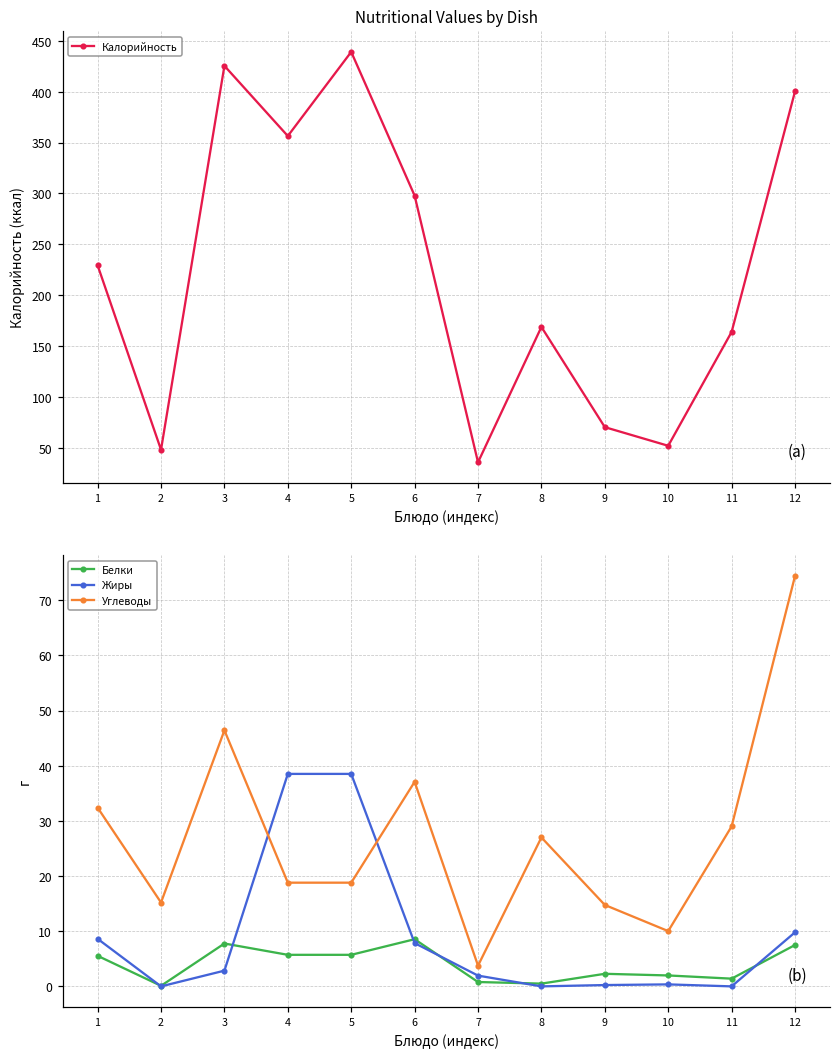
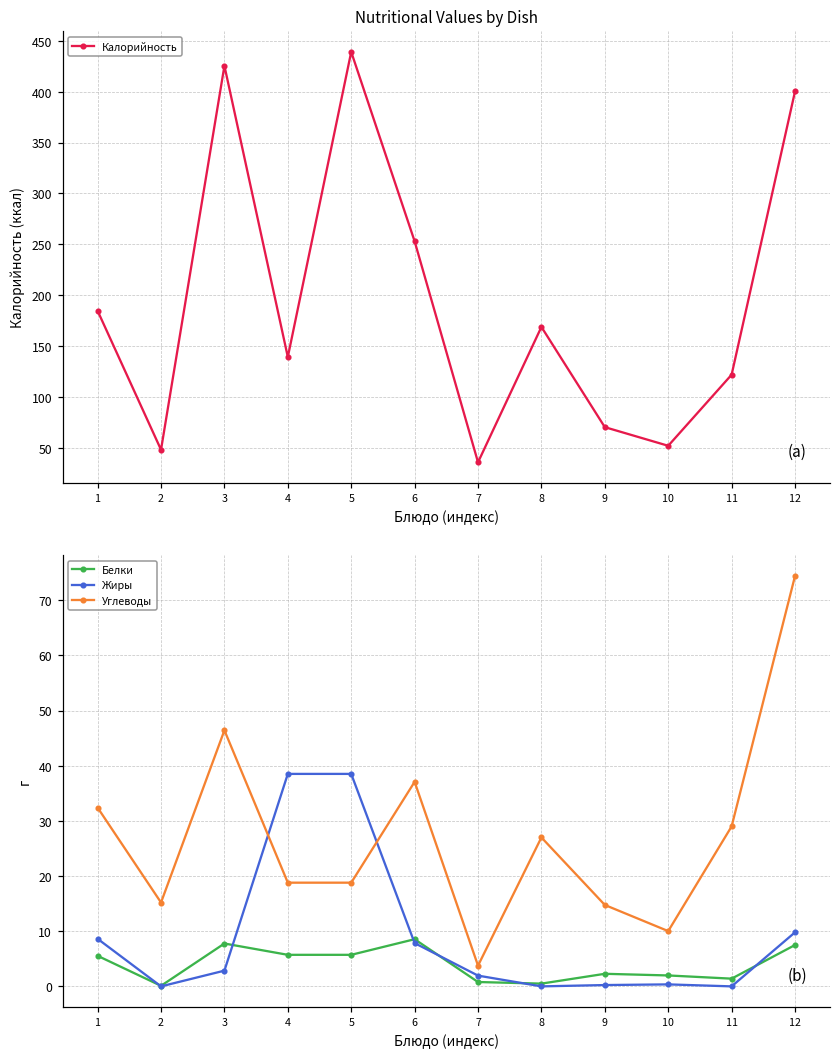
Nutritional Values by Dish, 1: 230 -> 180
Nutritional Values by Dish, 4: 360 -> 140
Nutritional Values by Dish, 6: 300 -> 250
Nutritional Values by Dish, 11: 160 -> 120
